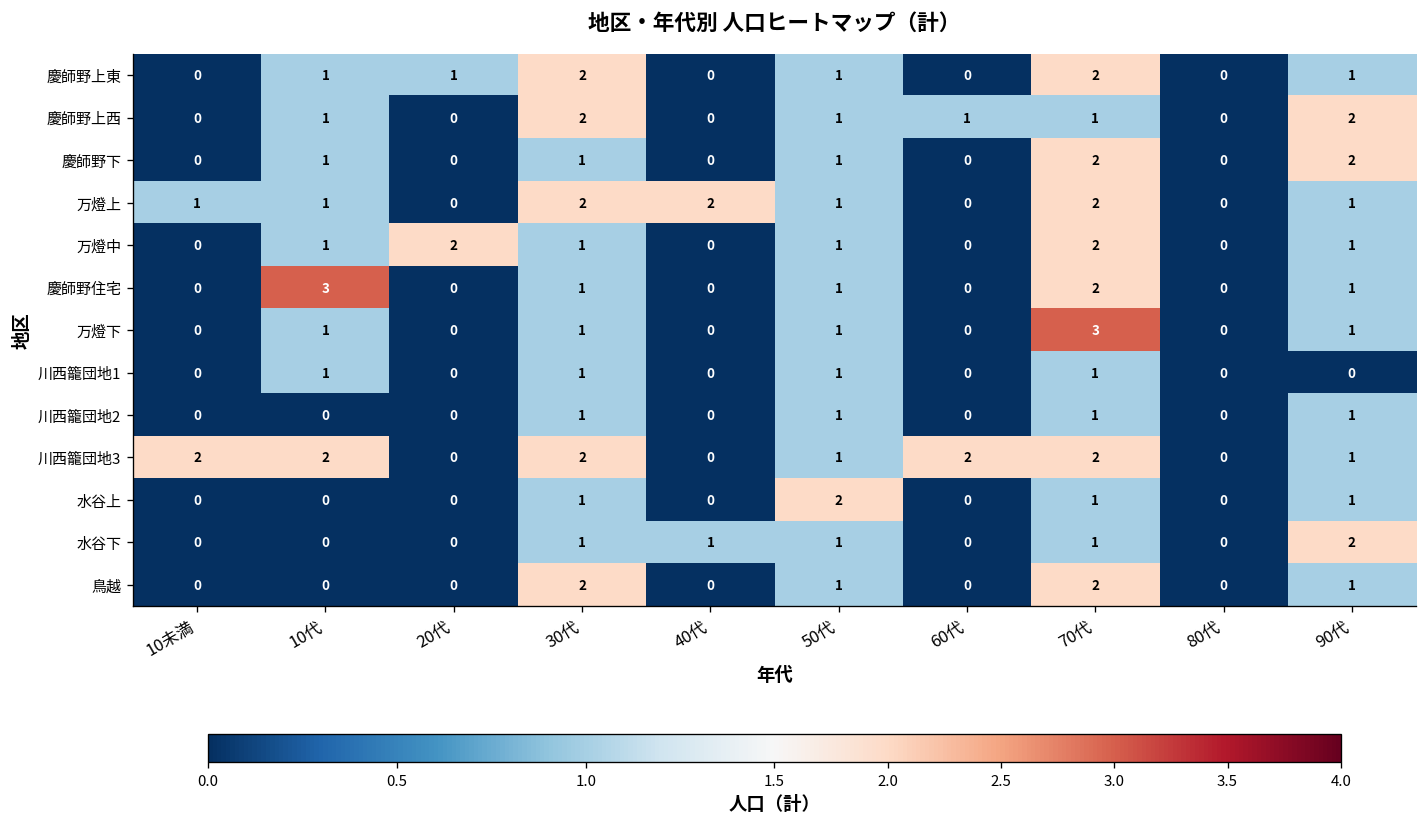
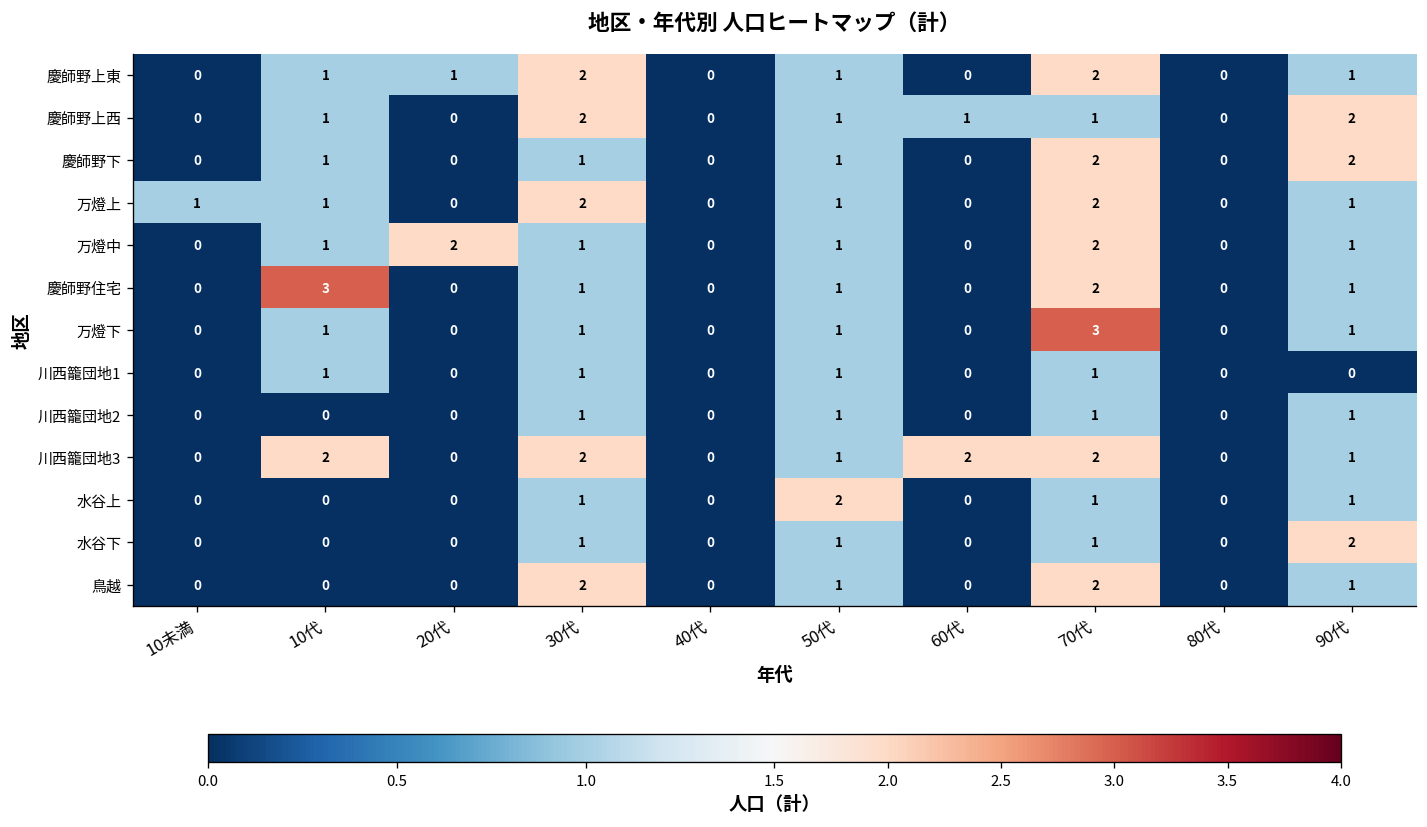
万燈上, 40代: 2 -> 0
川西籠団地3, 10未満: 2 -> 0
水谷下, 40代: 1 -> 0
